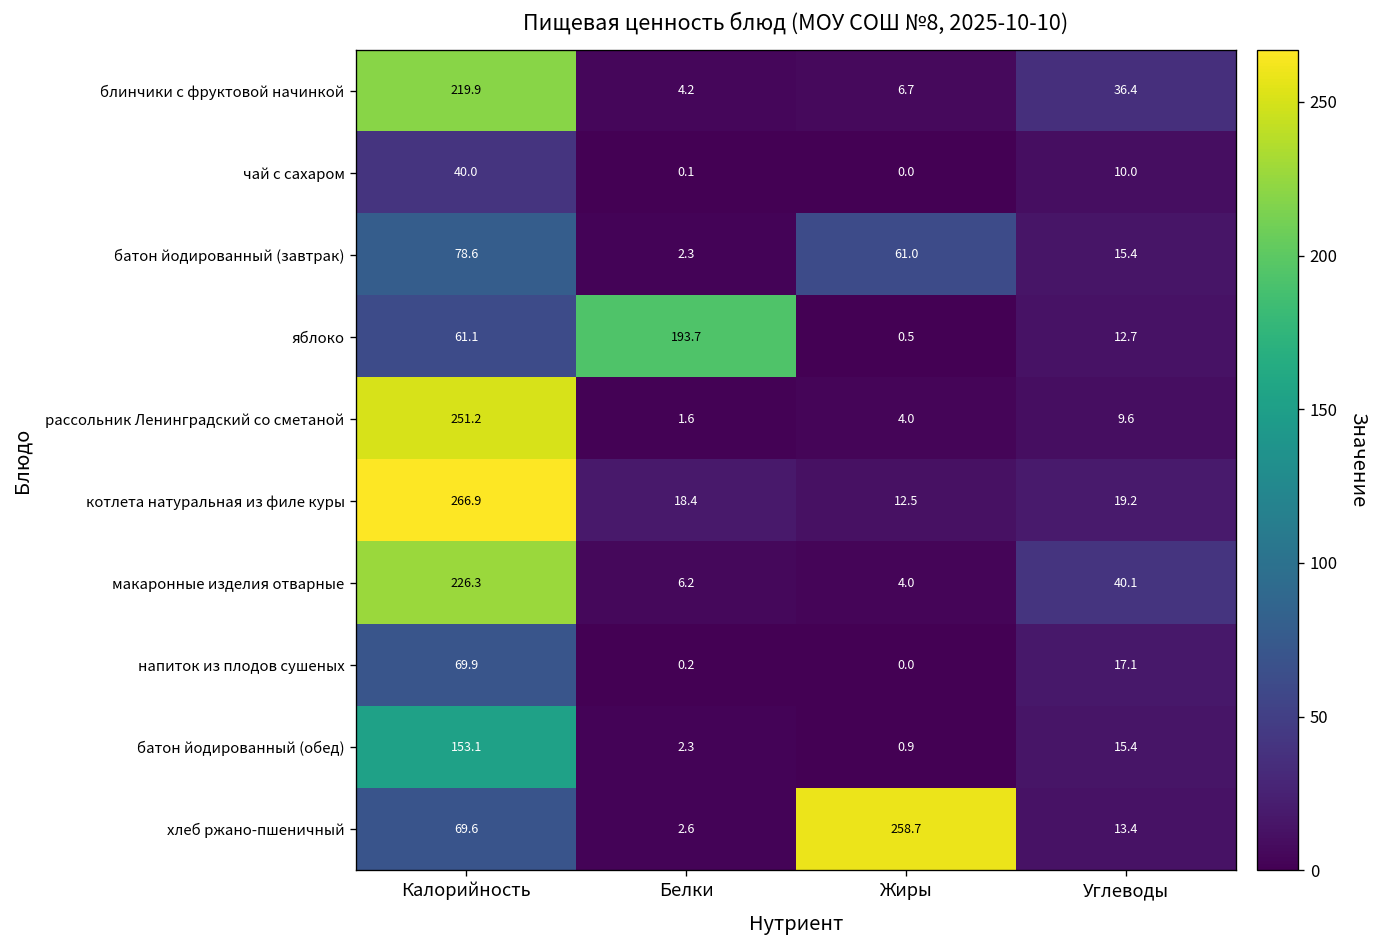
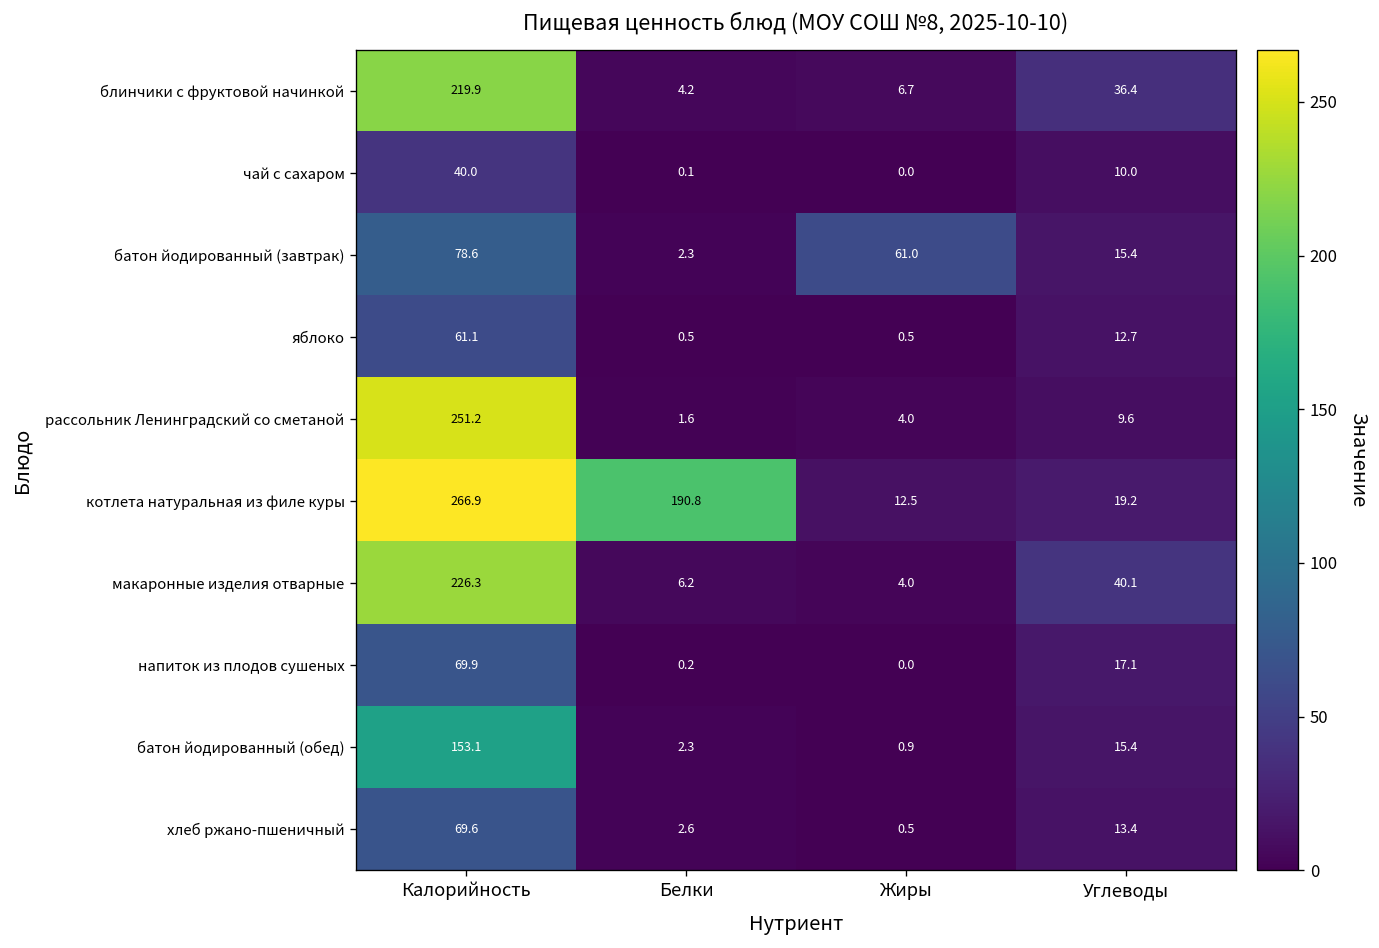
яблоко, Белки: 193.7 -> 0.5
котлета натуральная из филе куры, Белки: 18.4 -> 190.8
хлеб ржано-пшеничный, Жиры: 258.7 -> 0.5
